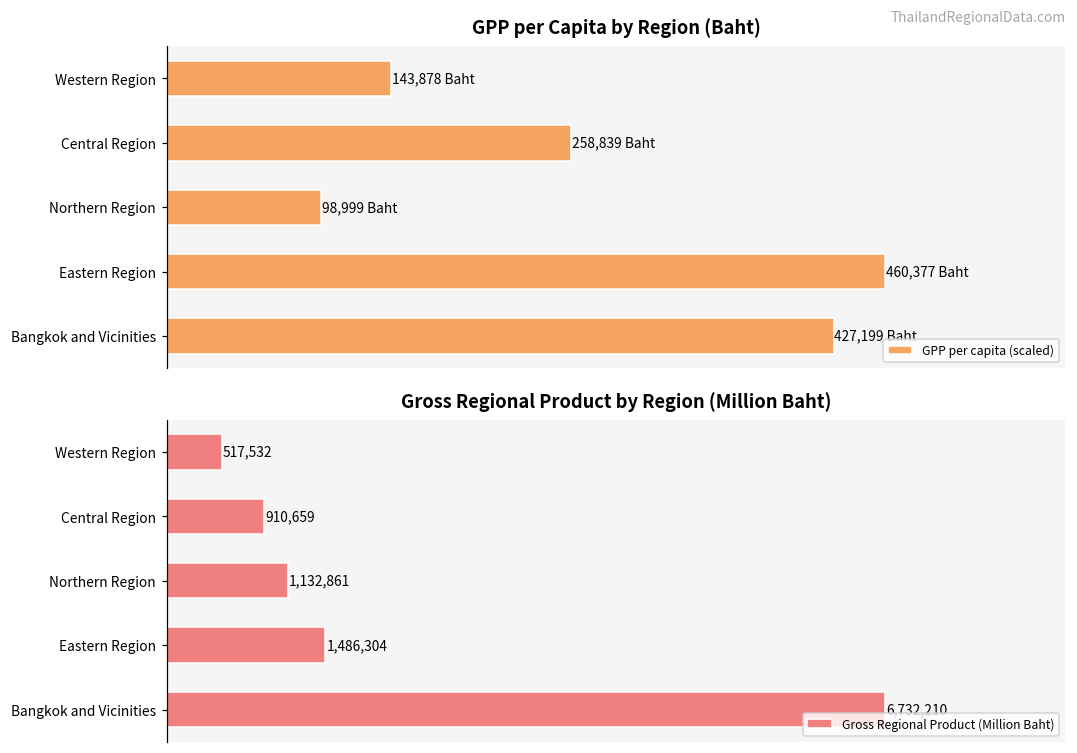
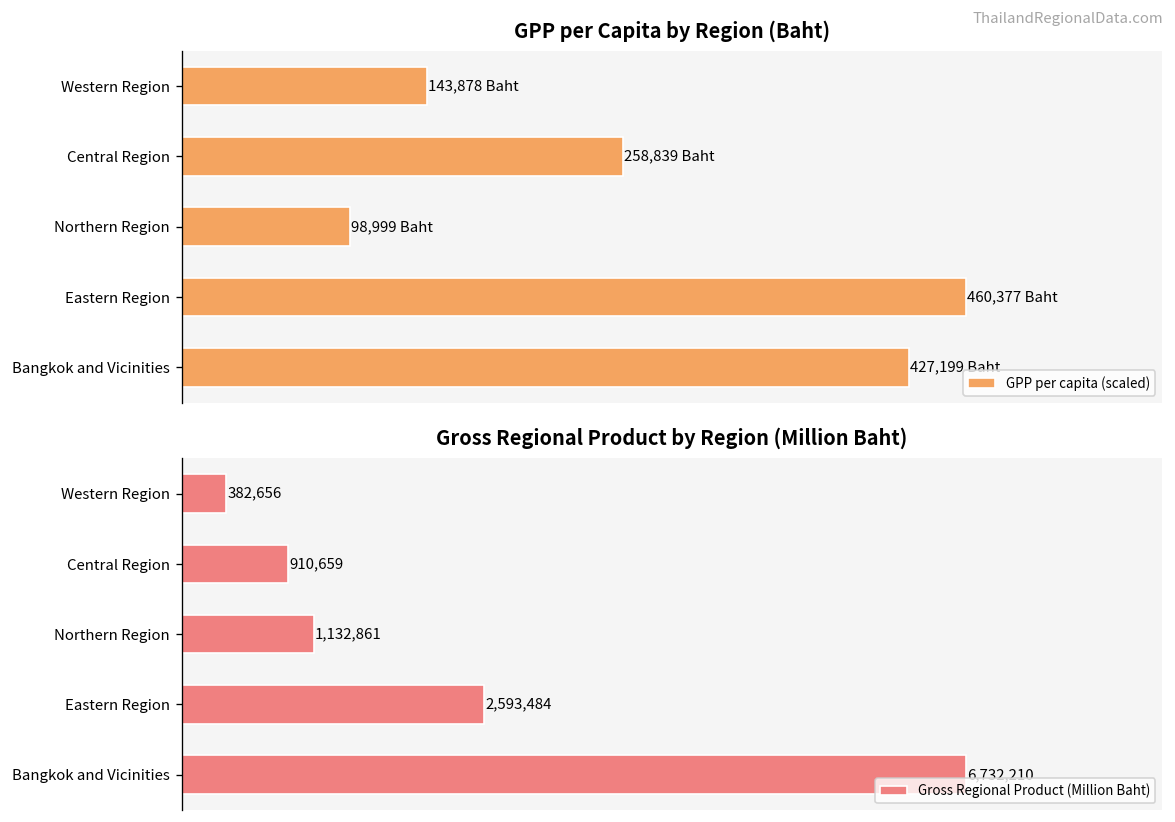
Gross Regional Product by Region (Million Baht), Western Region: 517,532 -> 382,656
Gross Regional Product by Region (Million Baht), Eastern Region: 1,486,304 -> 2,593,484
